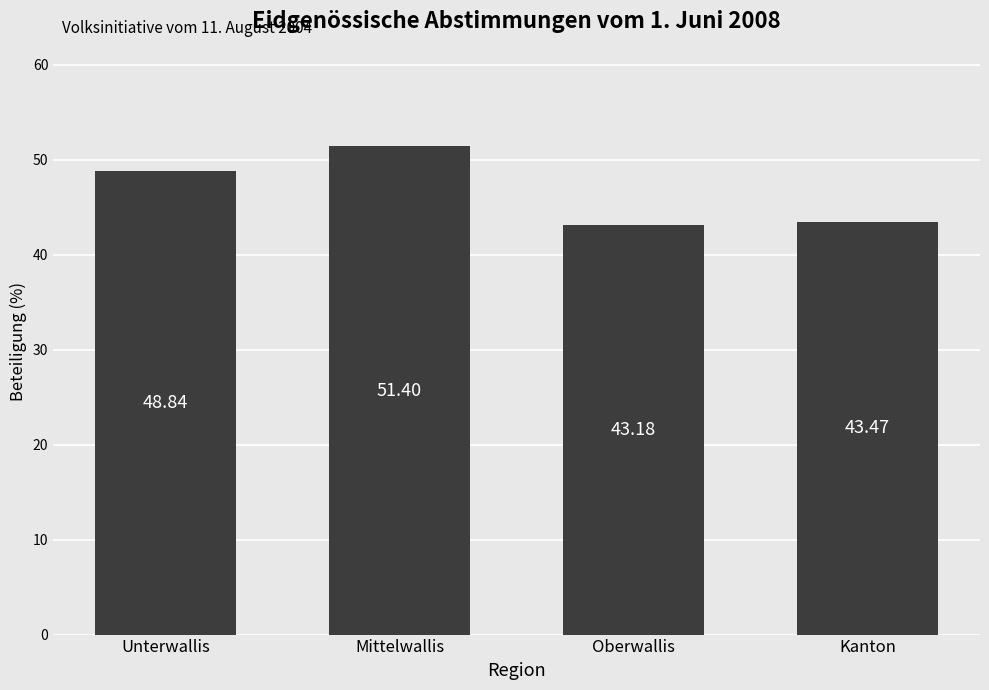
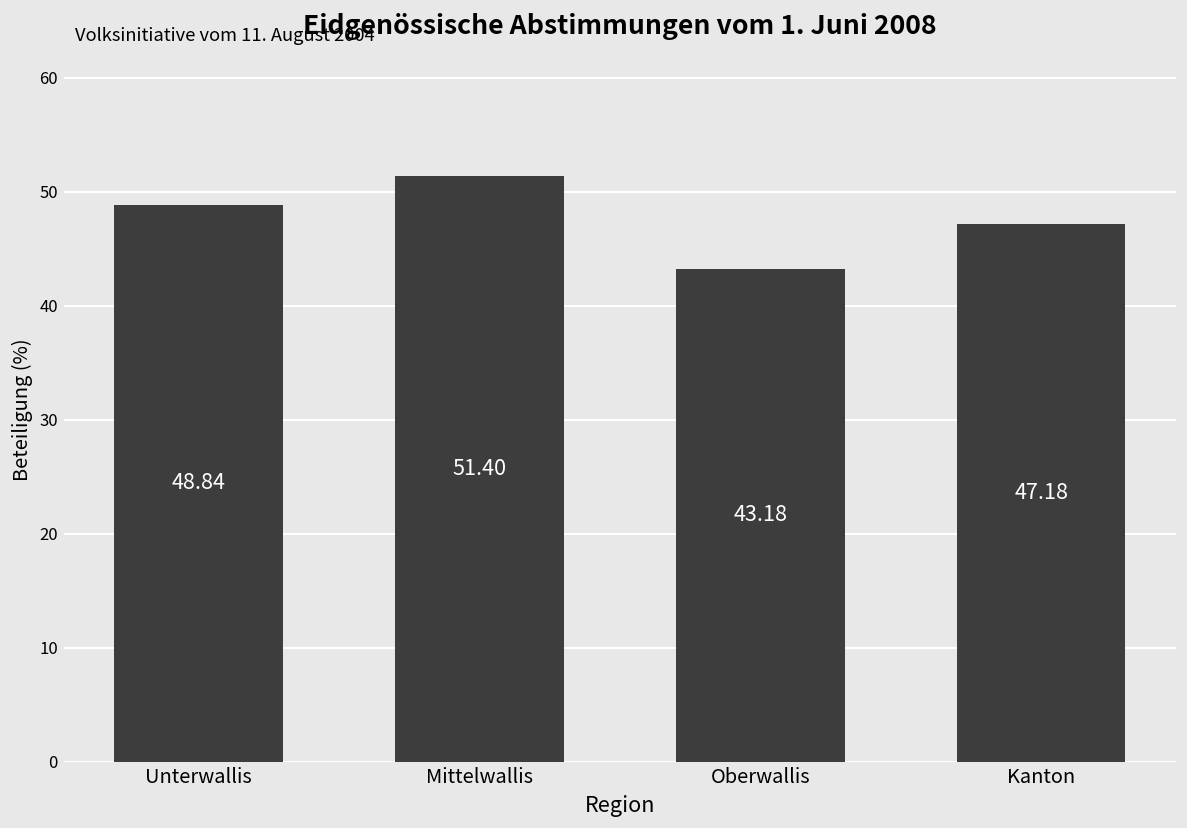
Kanton: 43.47 -> 47.18
